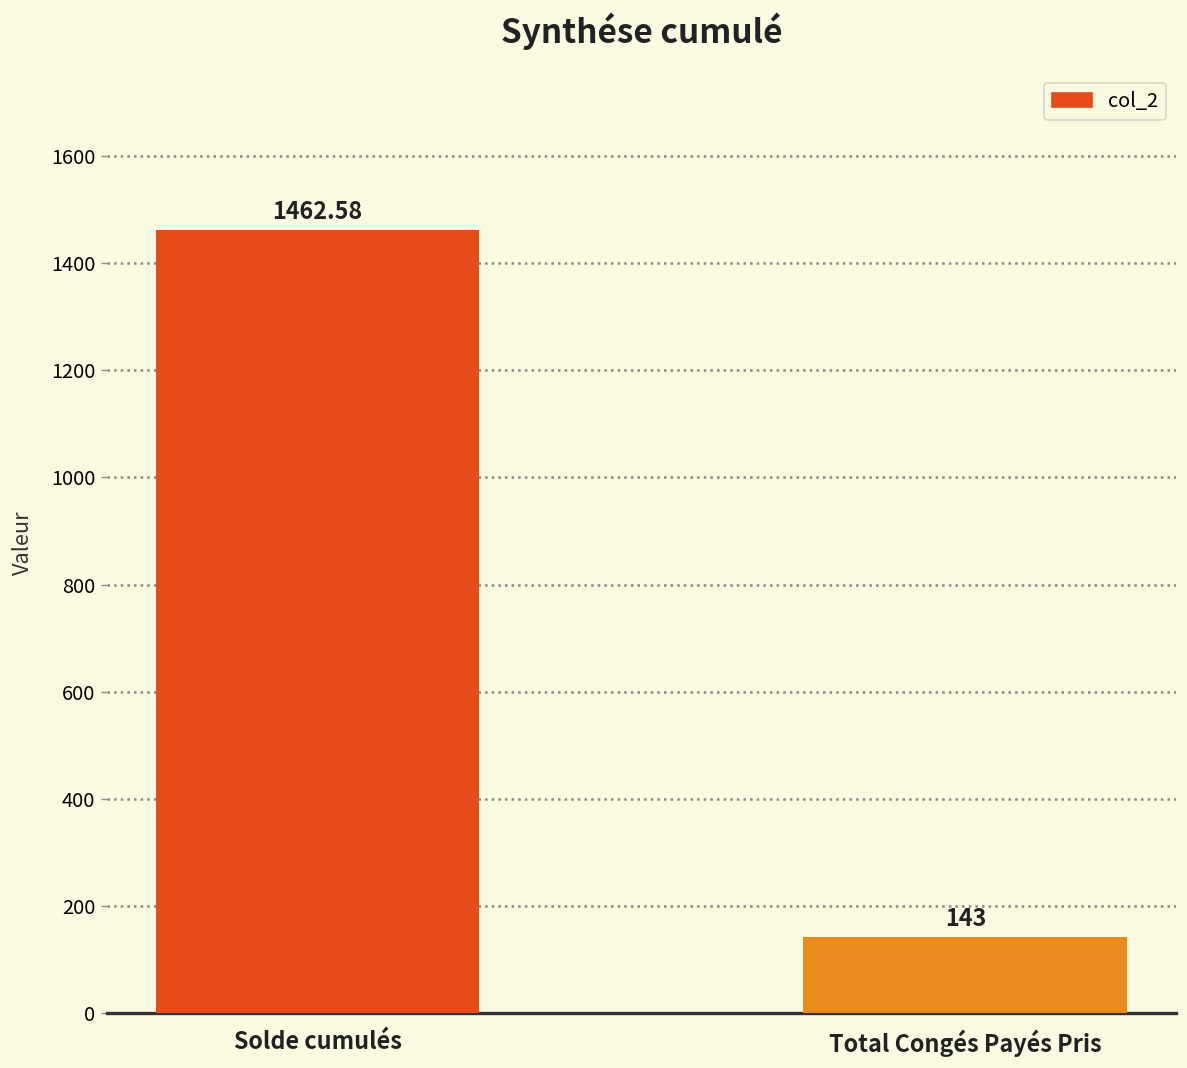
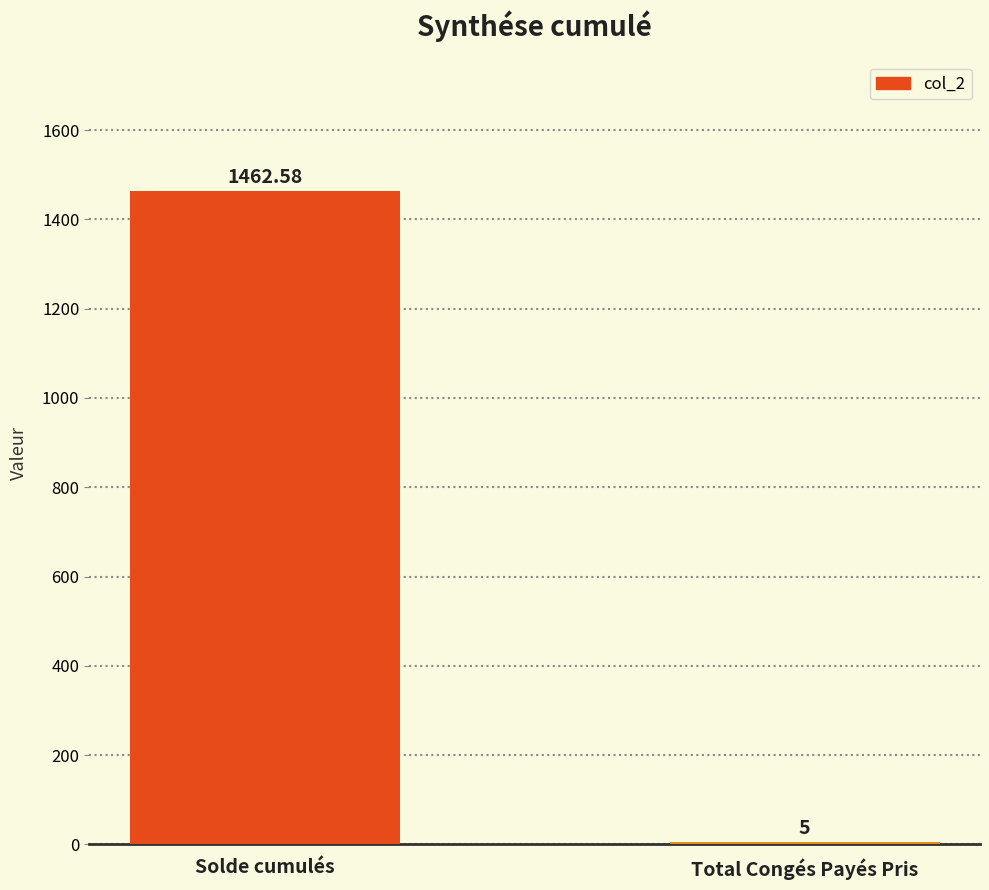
Total Congés Payés Pris: 143 -> 5
